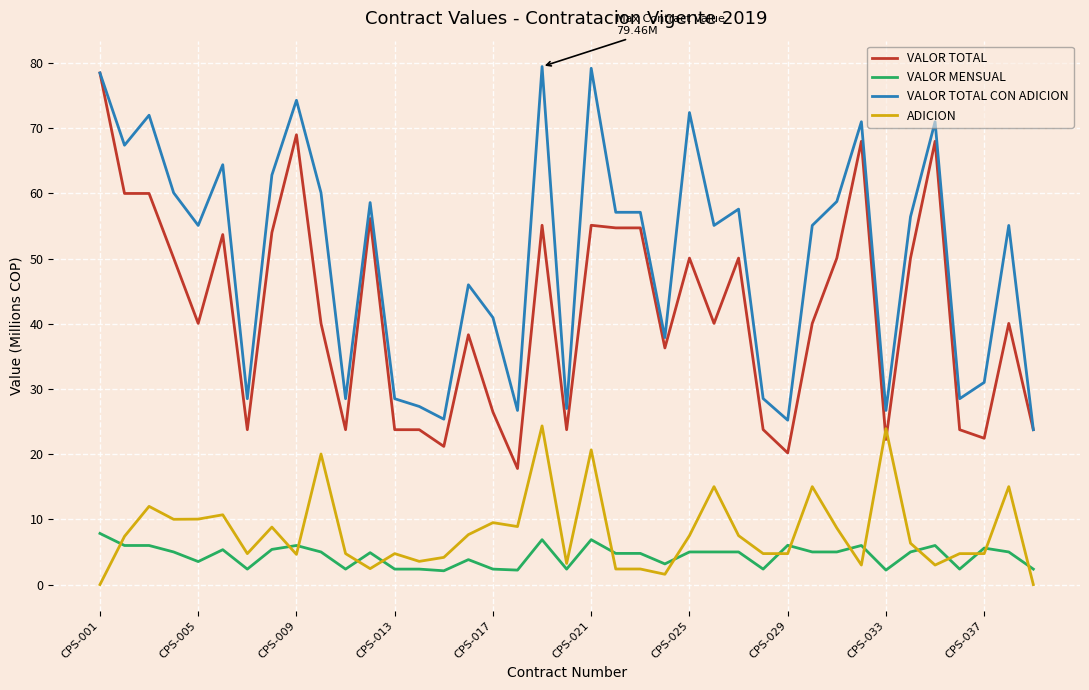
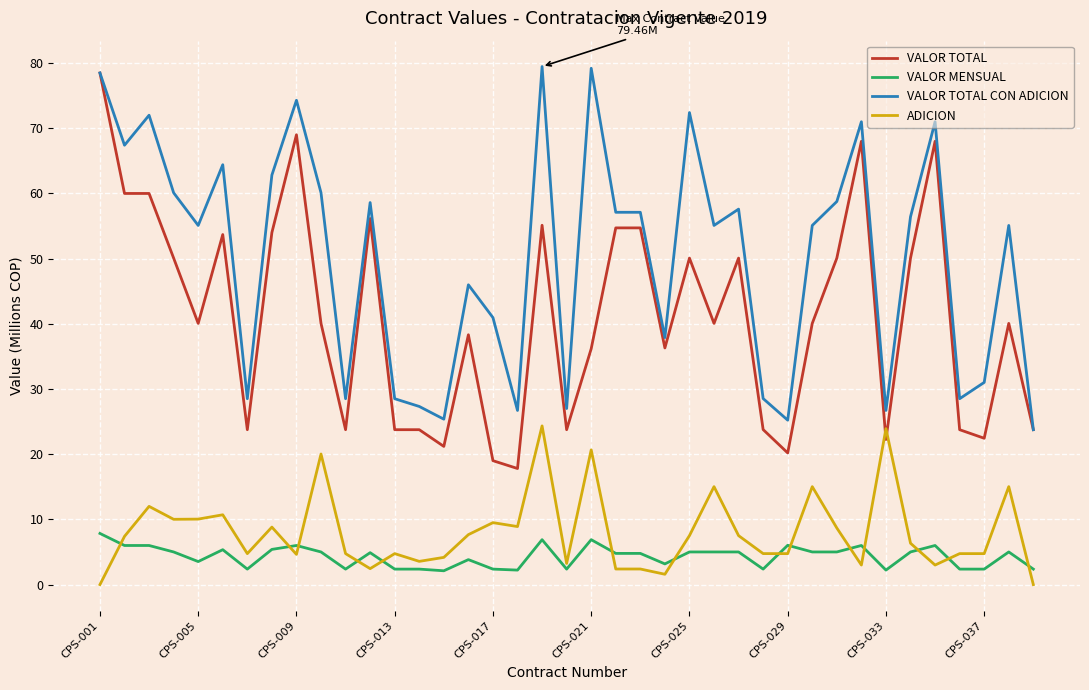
VALOR TOTAL, CPS-017: 26 -> 19
VALOR TOTAL, CPS-021: 55 -> 36
VALOR MENSUAL, CPS-037: 6 -> 2
